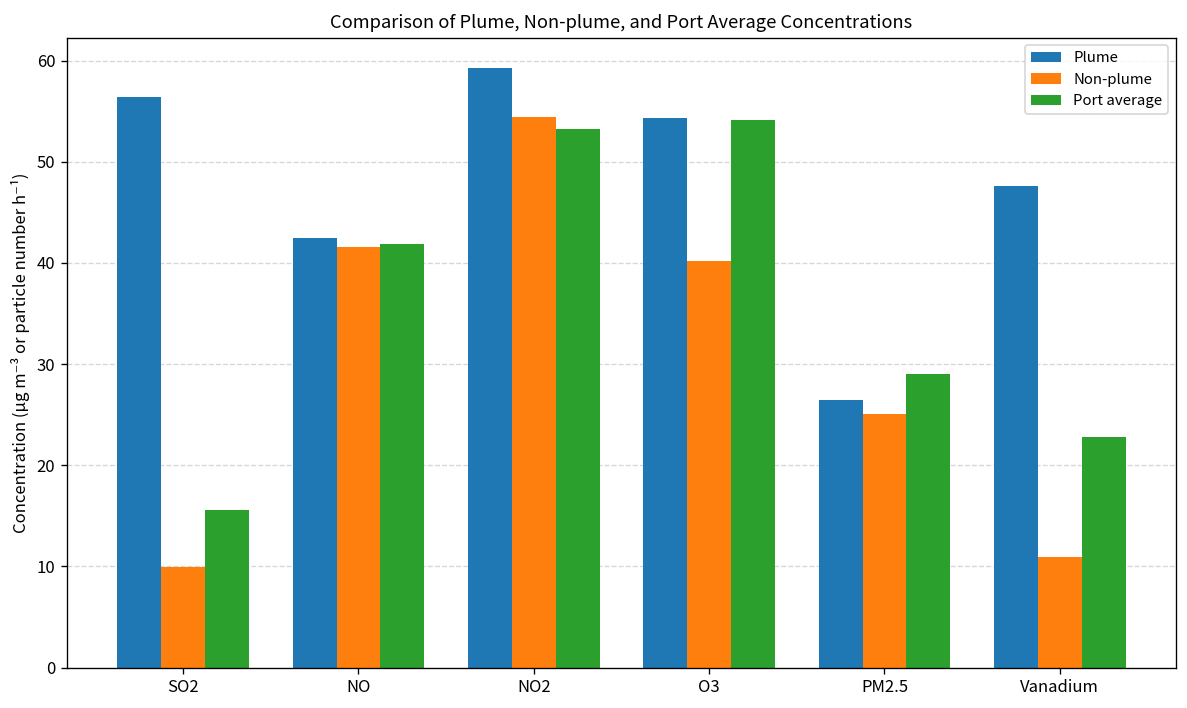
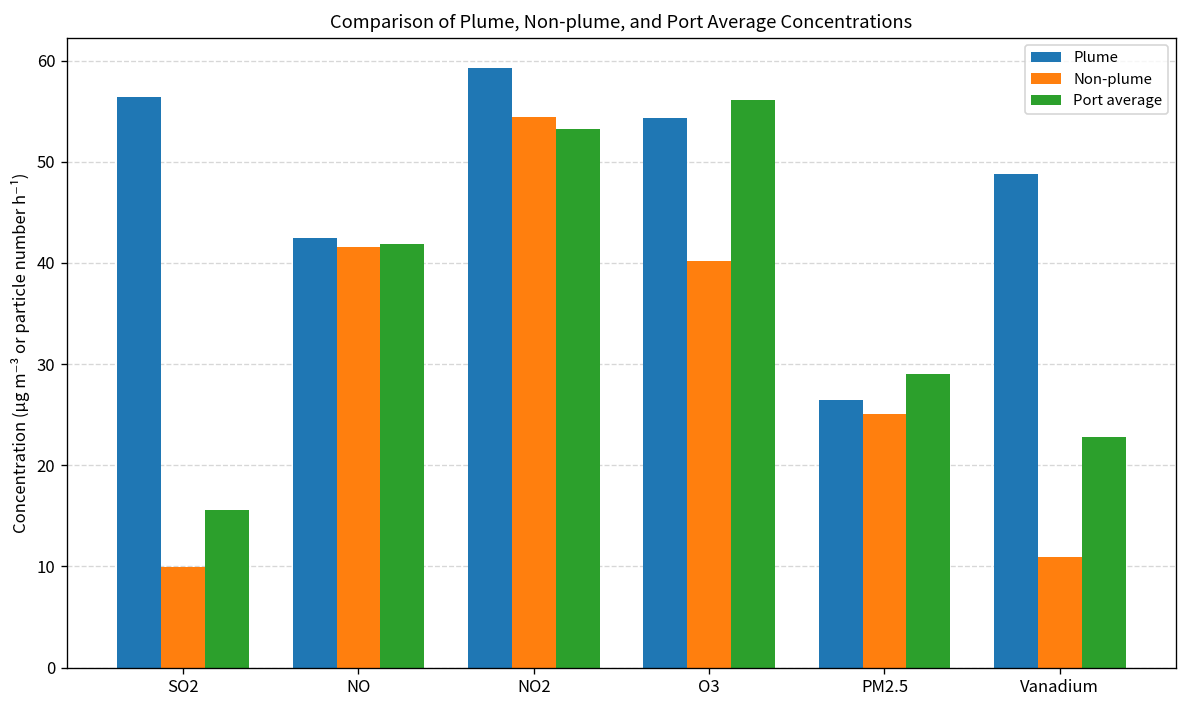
Port average, O3: 54 -> 56
Plume, Vanadium: 48 -> 49
